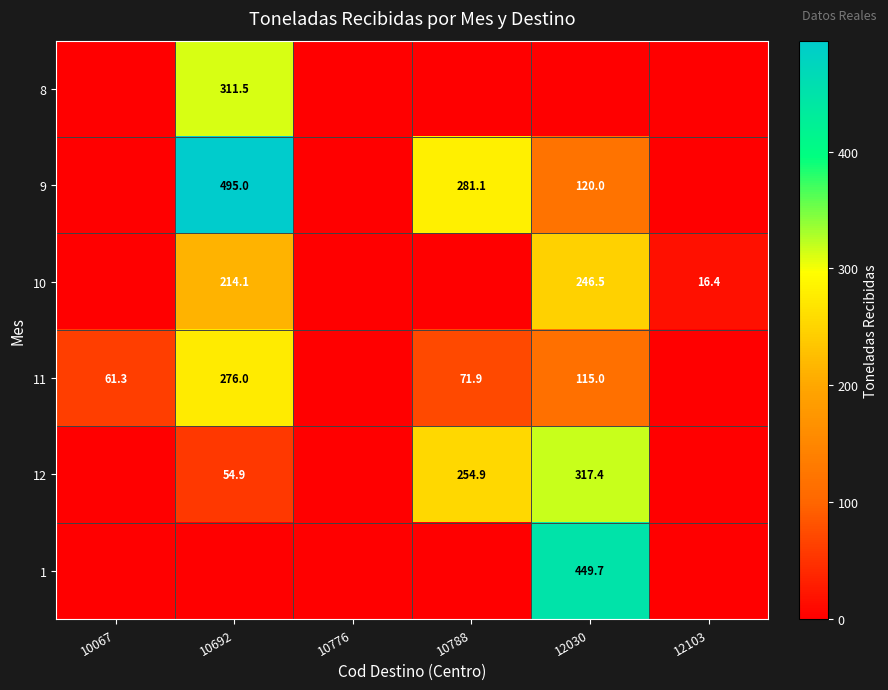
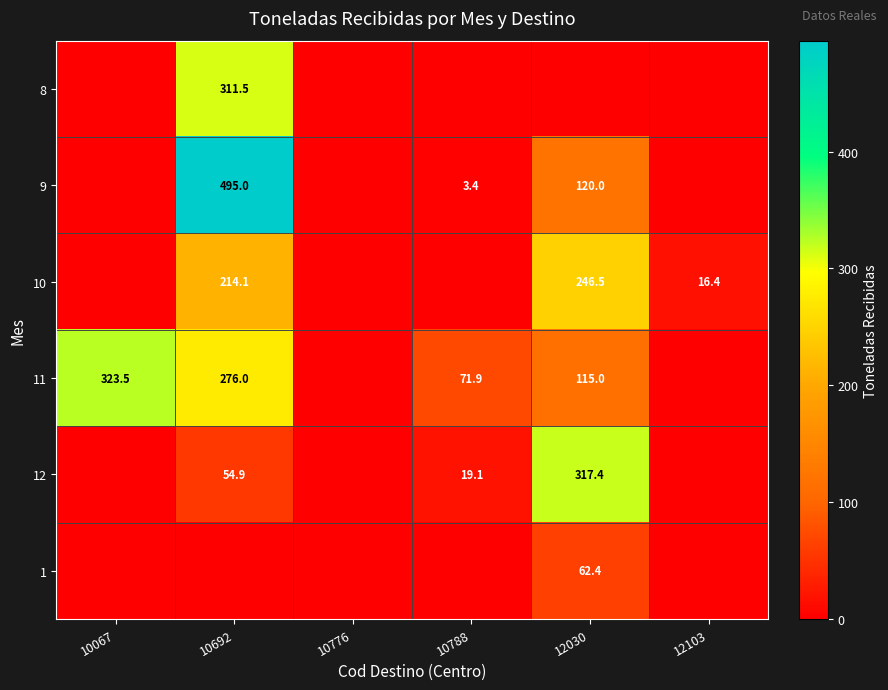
9, 10788: 281.1 -> 3.4
11, 10067: 61.3 -> 323.5
12, 10788: 254.9 -> 19.1
1, 12030: 449.7 -> 62.4
